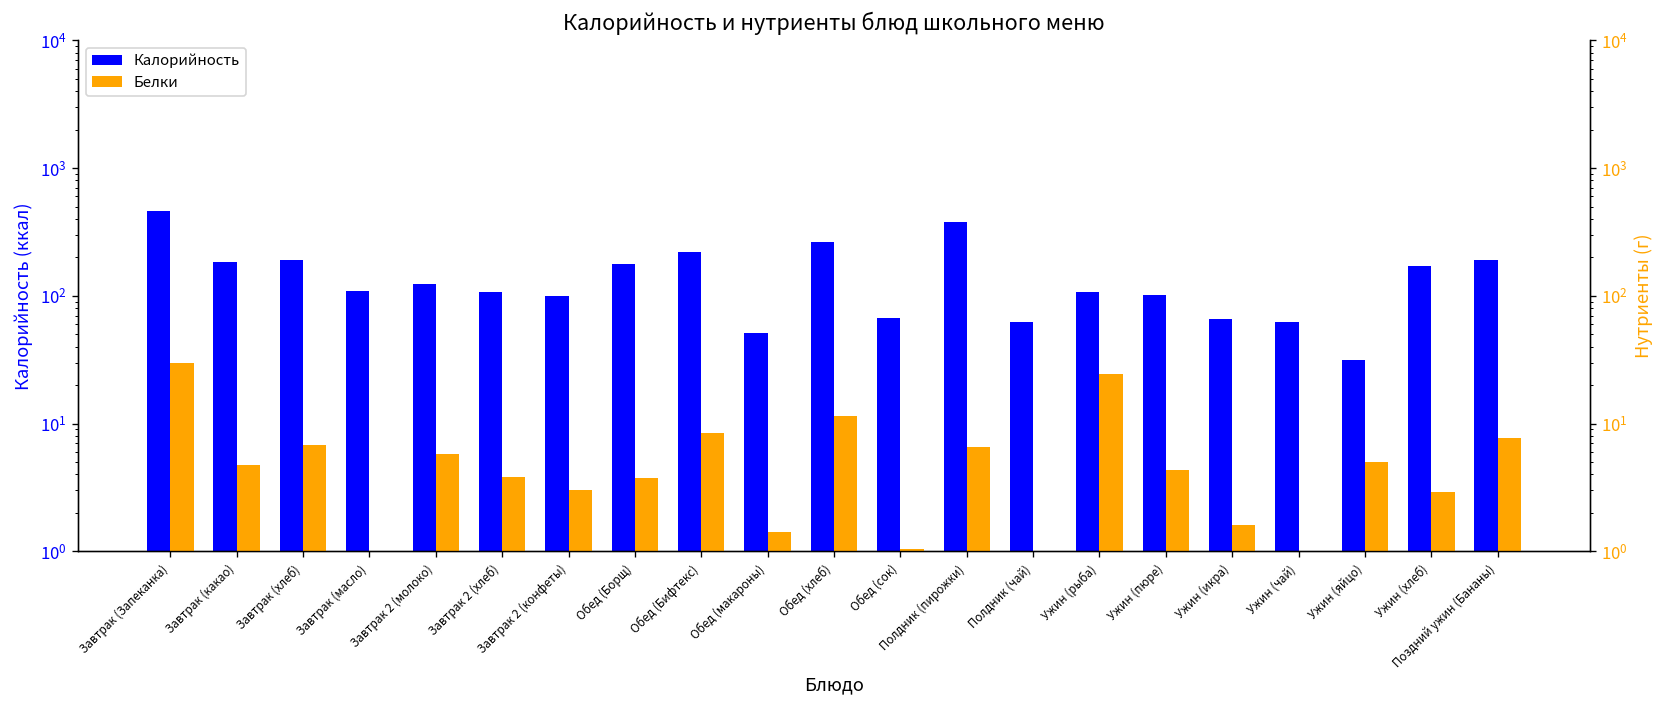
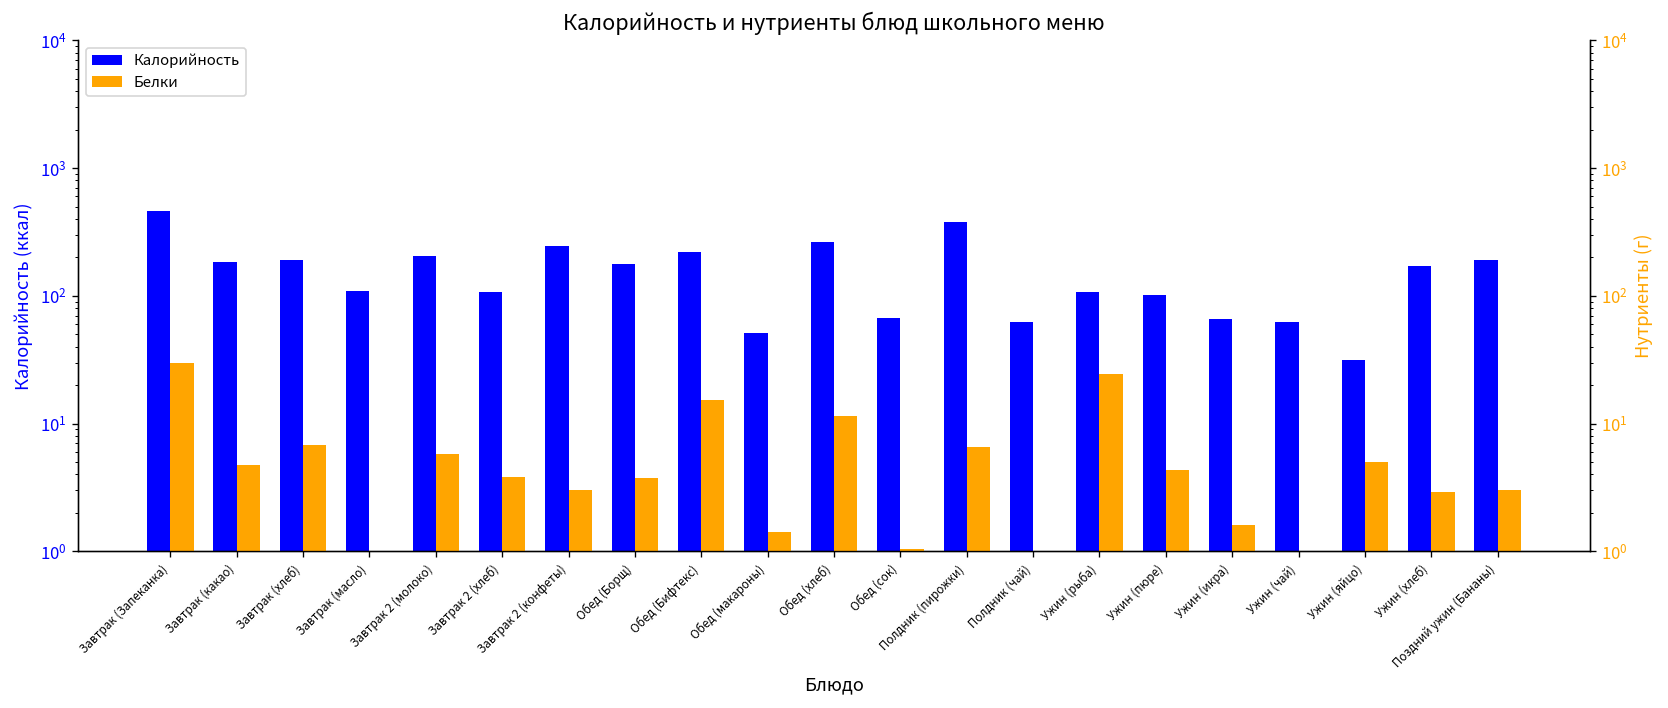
Калорийность, Завтрак 2 (молоко): 120 -> 210
Калорийность, Завтрак 2 (конфеты): 100 -> 250
Белки, Обед (Бифтекс): 8 -> 15
Белки, Поздний ужин (Бананы): 8 -> 3.0
